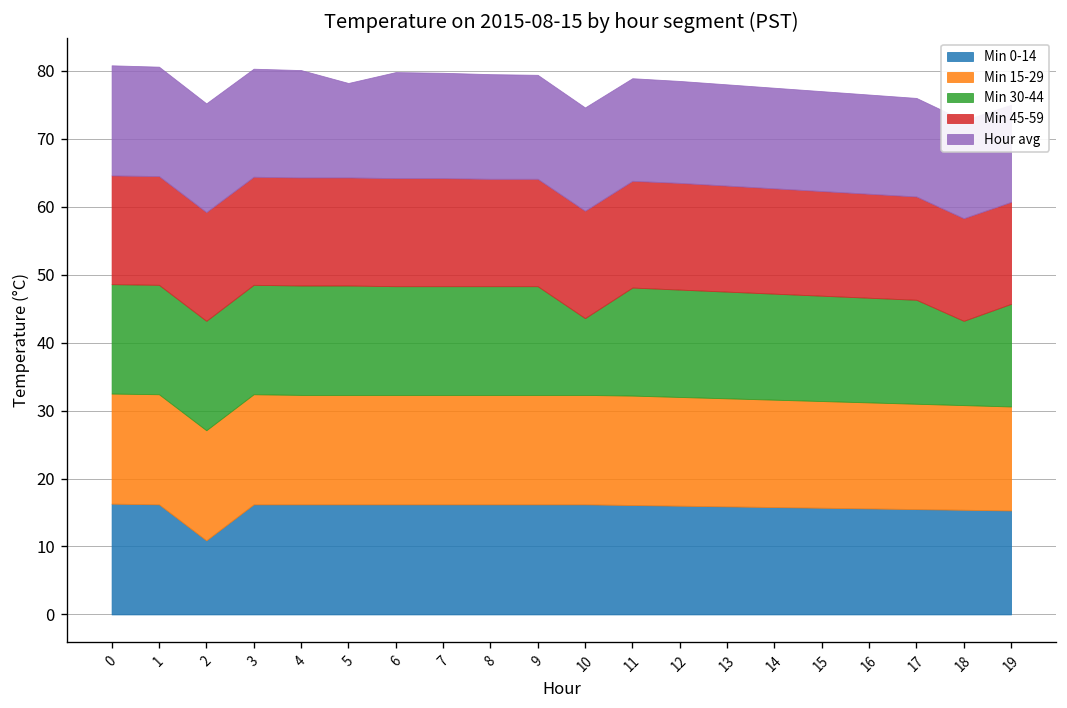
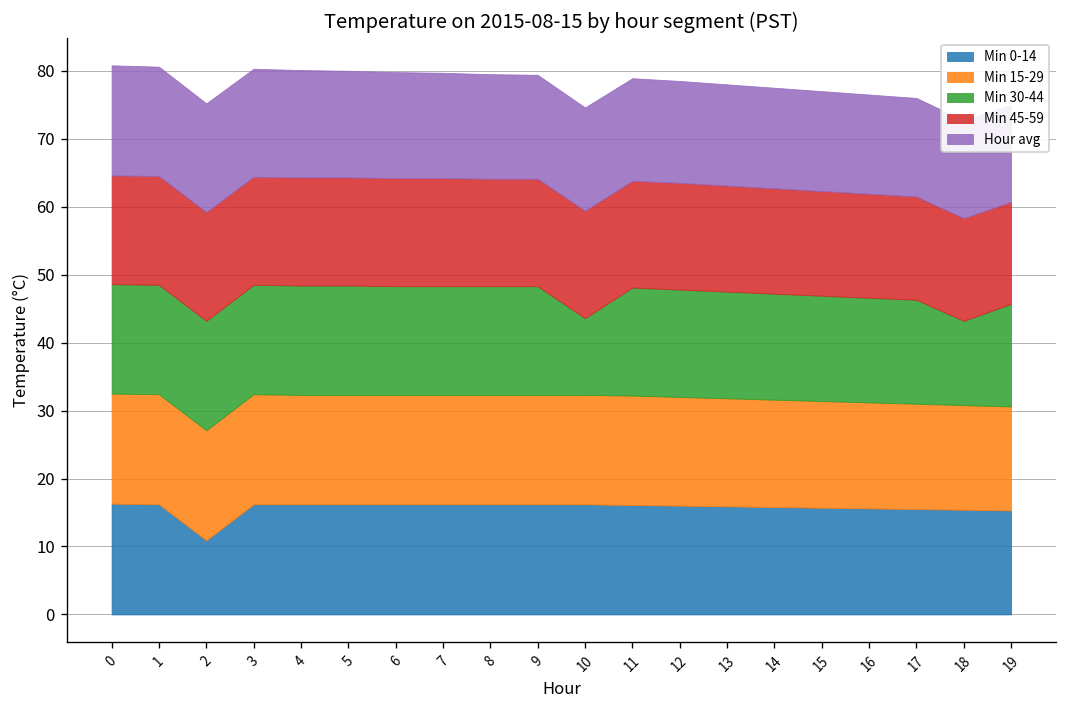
Hour avg, 5: 14 -> 16
